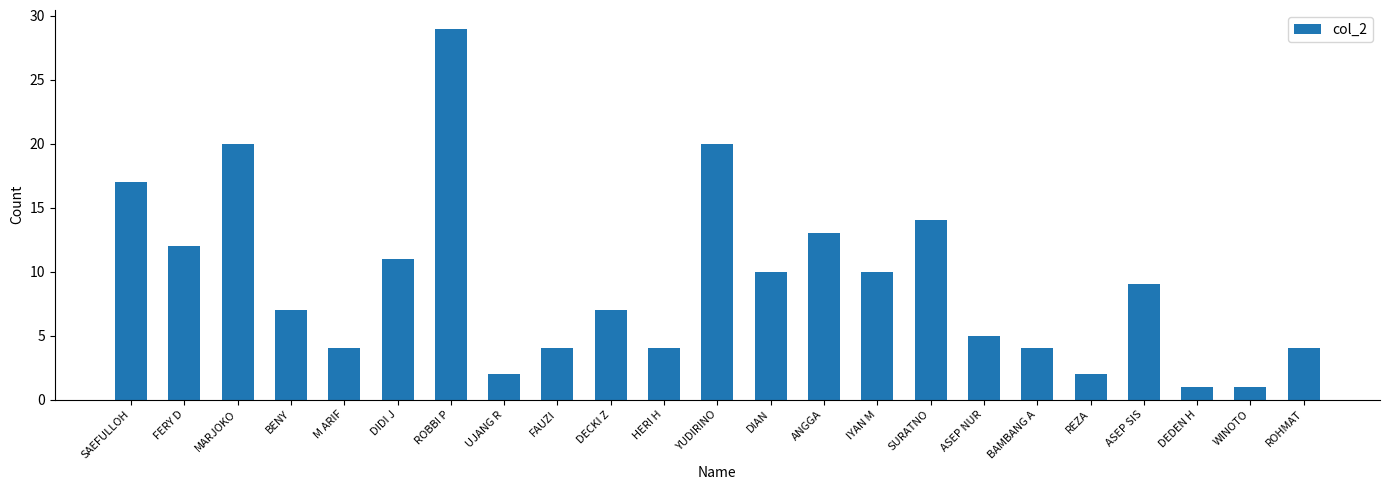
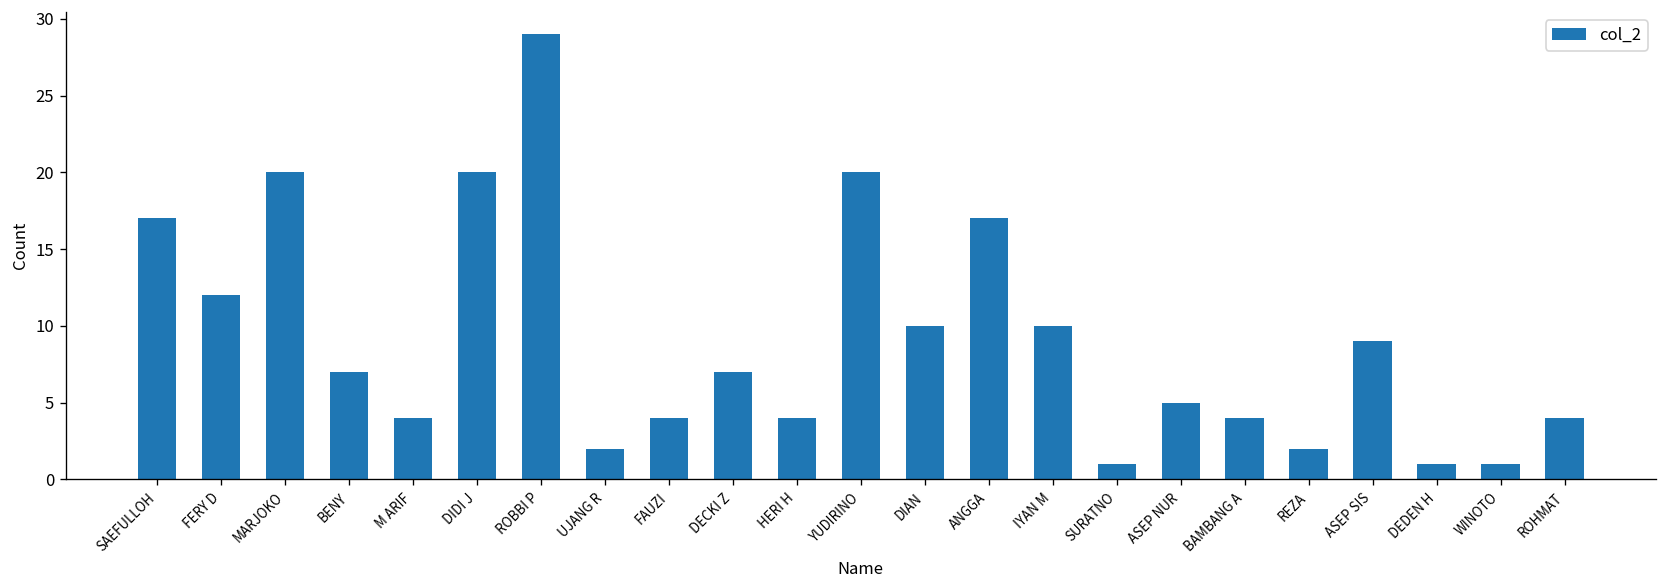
DIDI J: 11 -> 20
ANGGA: 13 -> 17
SURATNO: 14 -> 1
